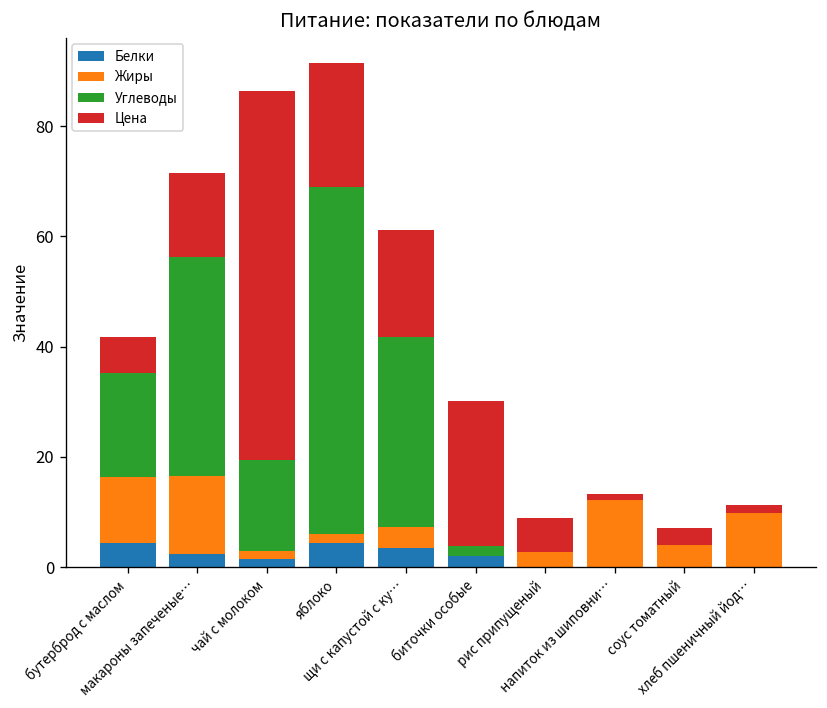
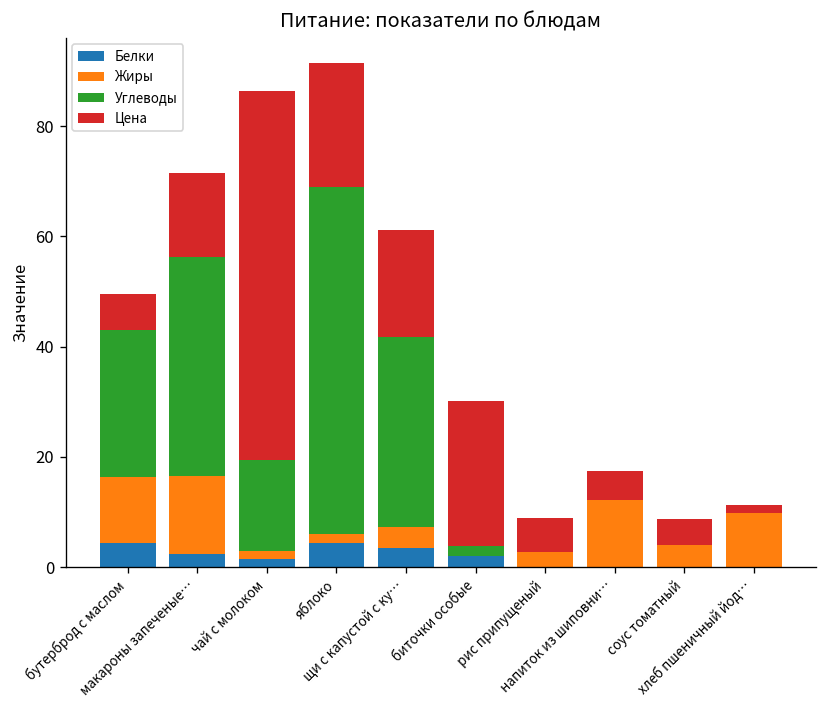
Углеводы, бутерброд с маслом: 19 -> 27
Цена, напиток из шиповни…: 1 -> 5
Цена, соус томатный: 3 -> 5
